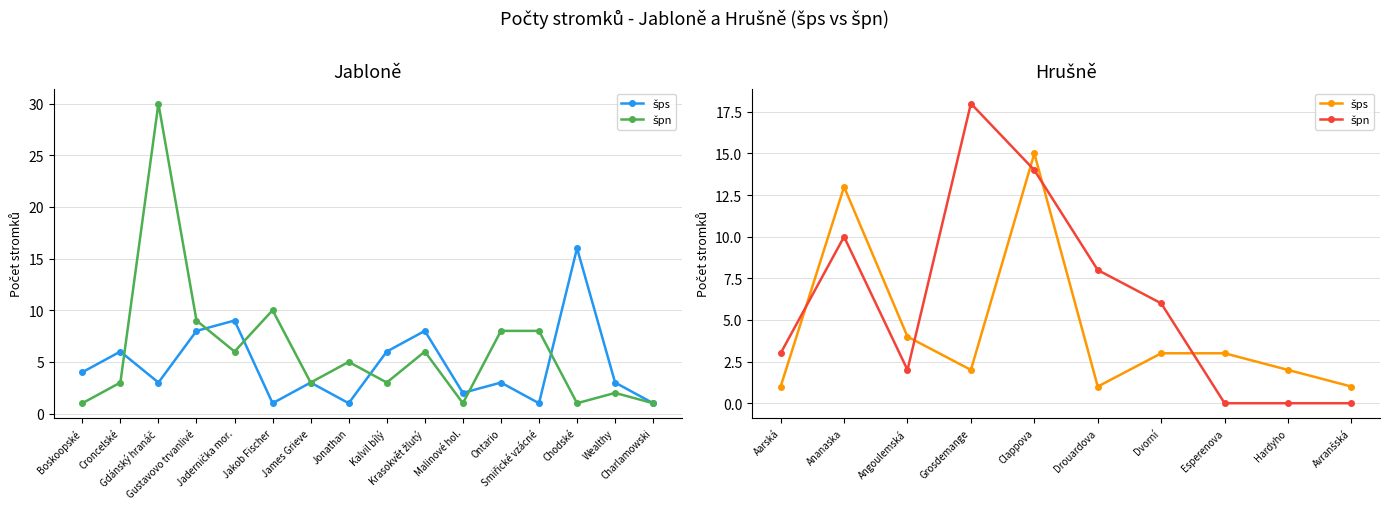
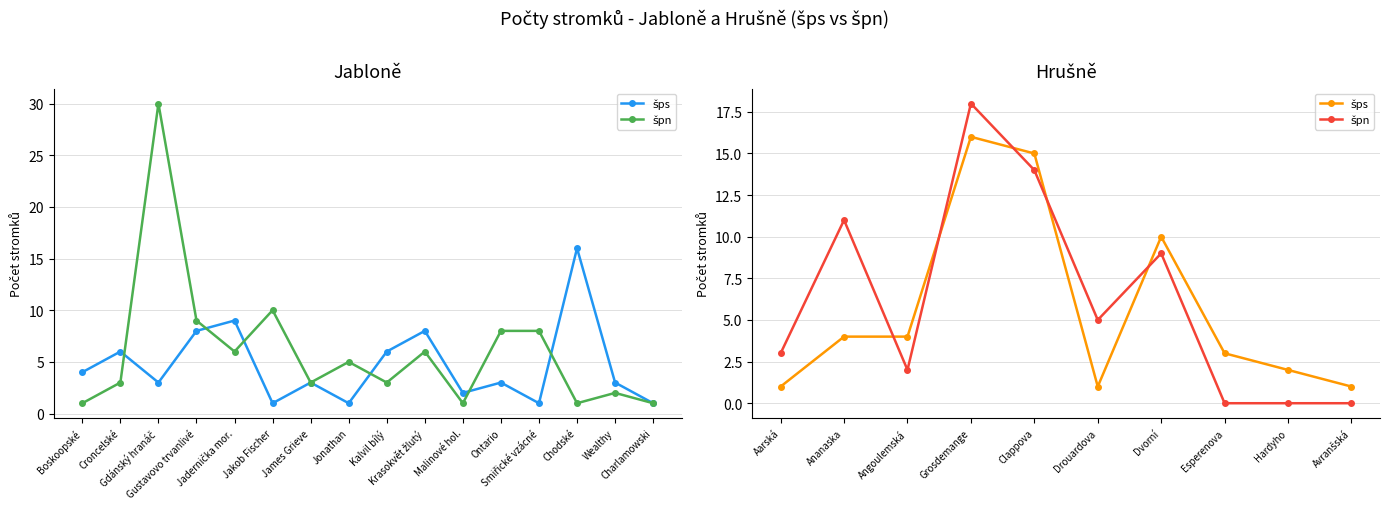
Hrušně, šps, Ananaska: 13 -> 4
Hrušně, špn, Ananaska: 10 -> 11
Hrušně, šps, Grosdemange: 2 -> 16
Hrušně, špn, Drouardova: 8 -> 5
Hrušně, šps, Dvorní: 3 -> 10
Hrušně, špn, Dvorní: 6 -> 9
